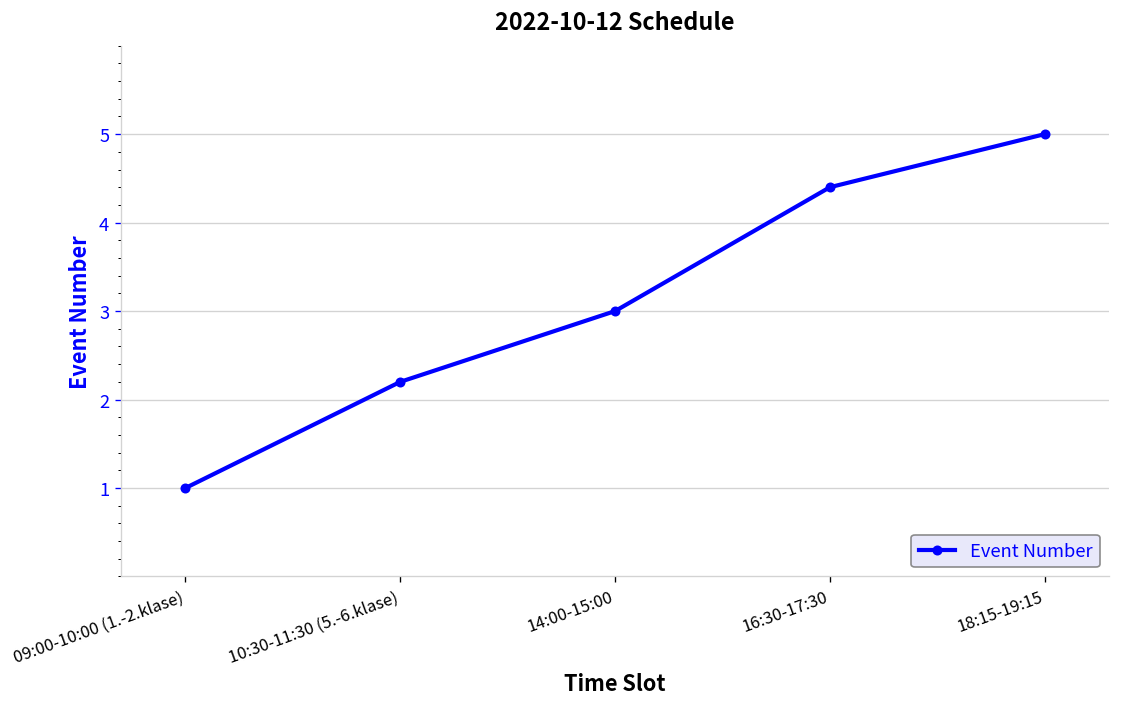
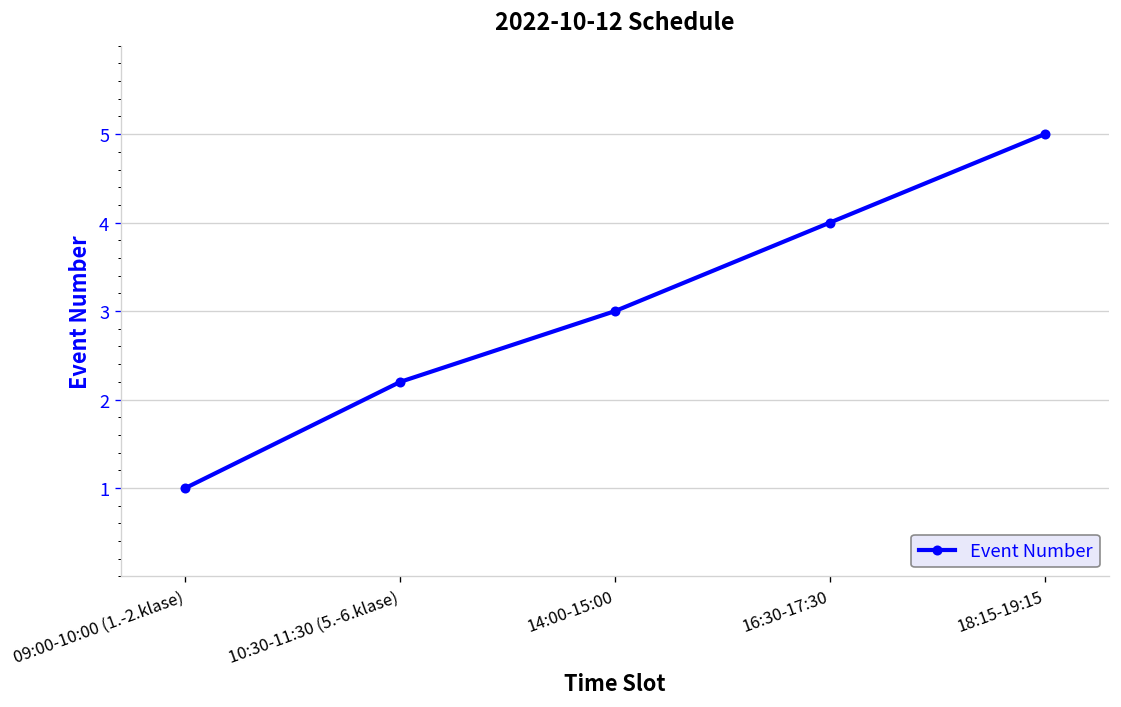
16:30-17:30: 4.4 -> 4.0
